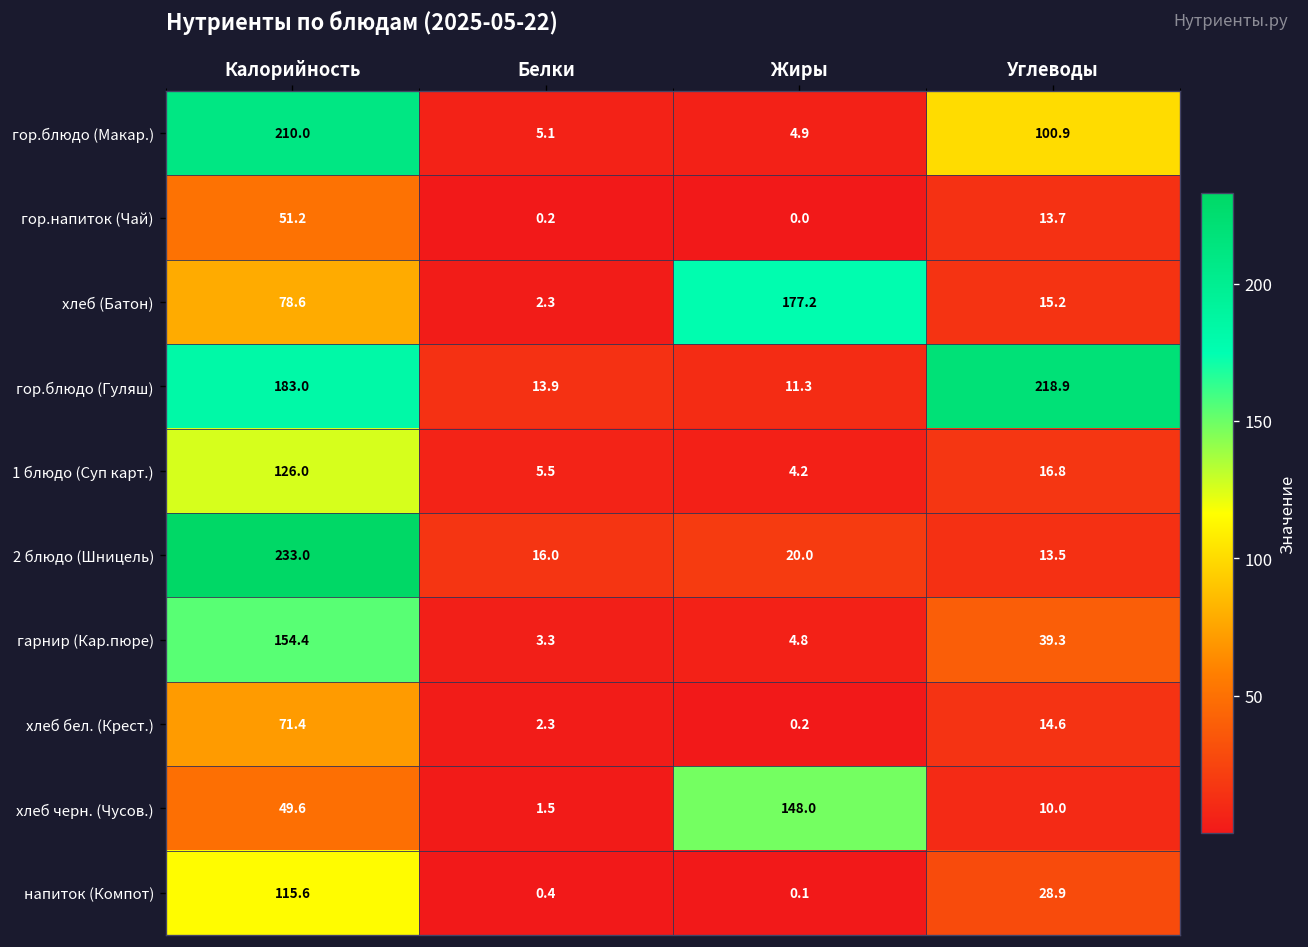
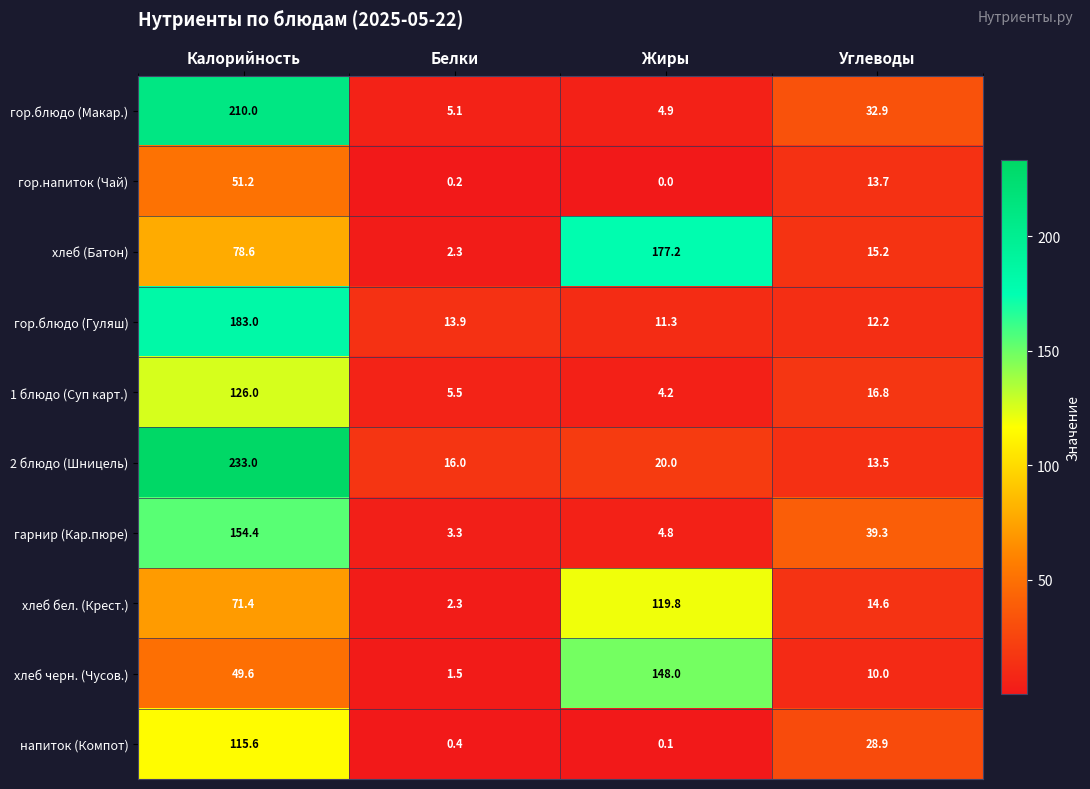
гор.блюдо (Макар.), Углеводы: 100.9 -> 32.9
гор.блюдо (Гуляш), Углеводы: 218.9 -> 12.2
хлеб бел. (Крест.), Жиры: 0.2 -> 119.8
